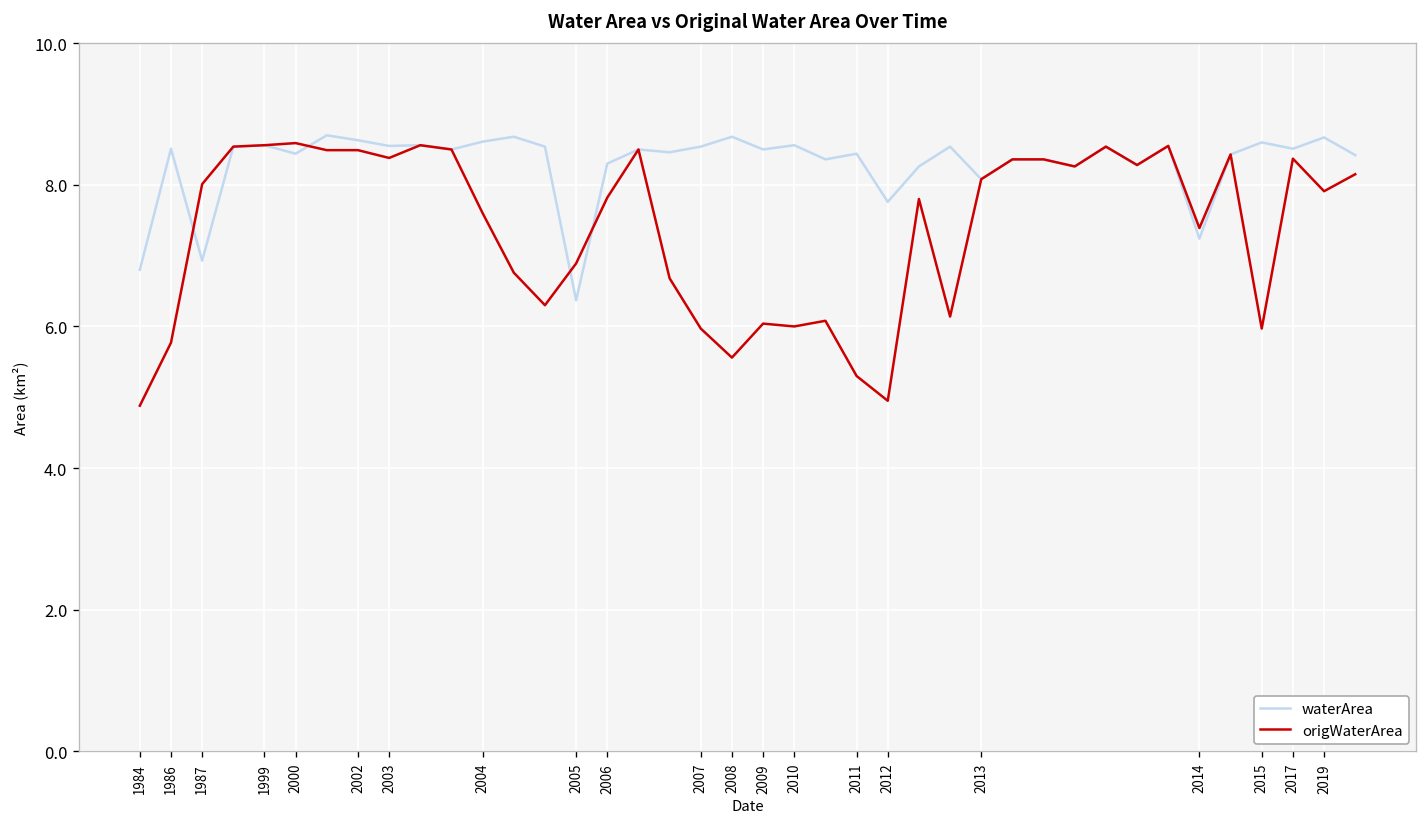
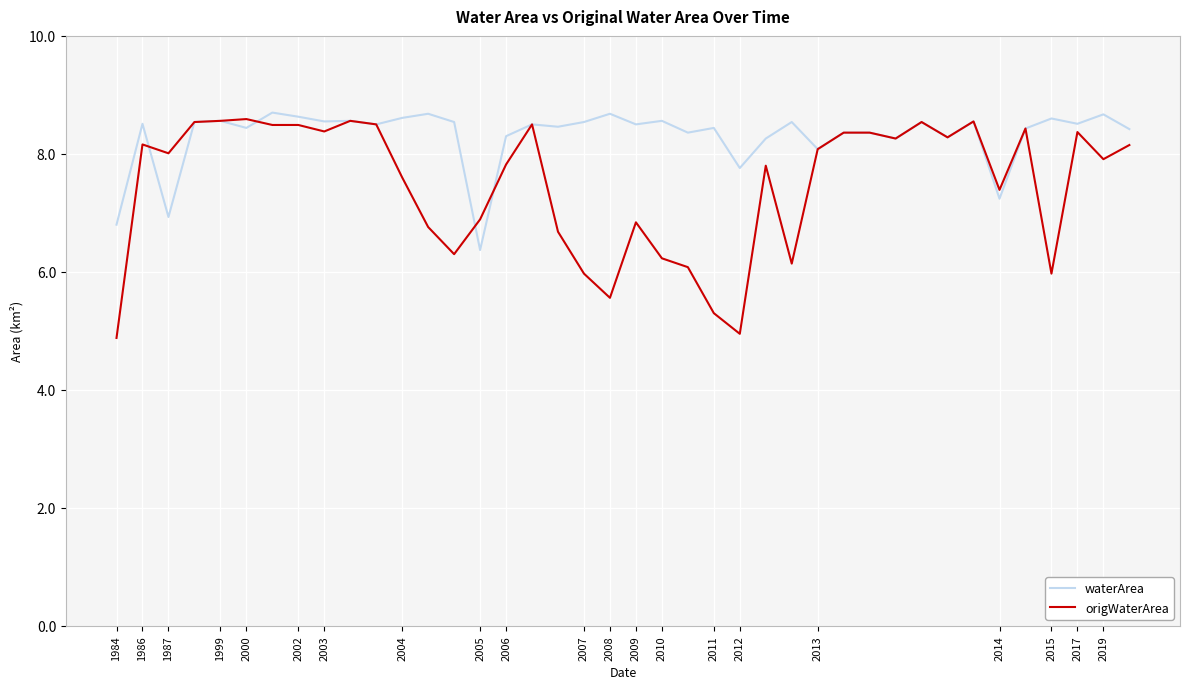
origWaterArea, 1986: 5.8 -> 8.2
origWaterArea, 2009: 6.0 -> 6.8
origWaterArea, 2010: 6.0 -> 6.2
